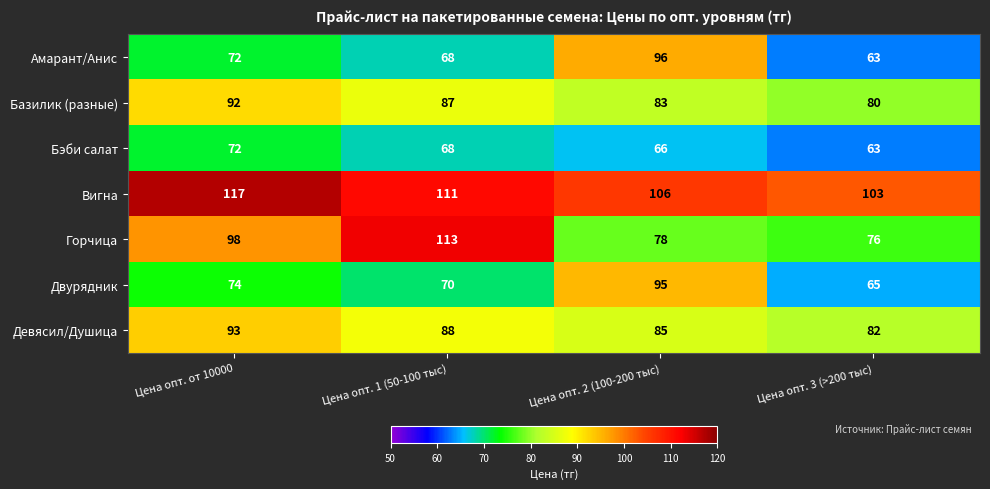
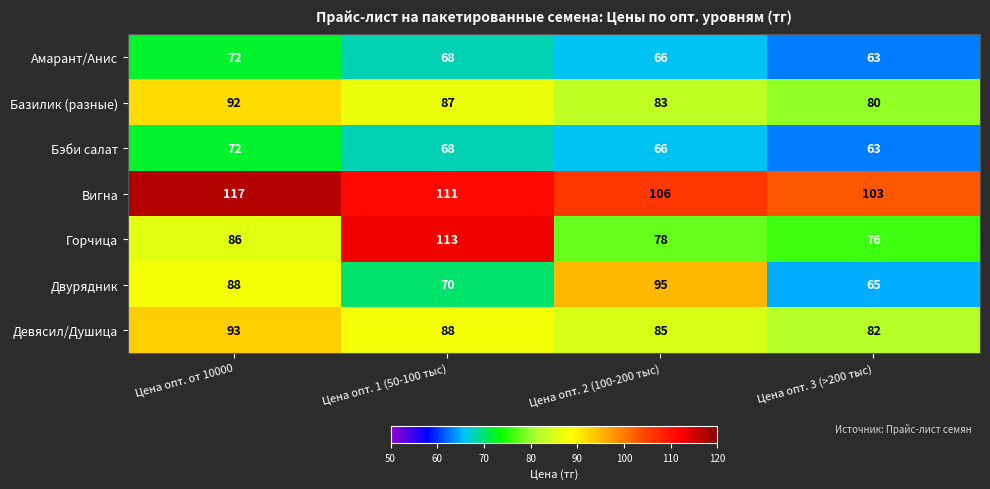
Амарант/Анис, Цена опт. 2 (100-200 тыс): 96 -> 66
Горчица, Цена опт. от 10000: 98 -> 86
Двурядник, Цена опт. от 10000: 74 -> 88
